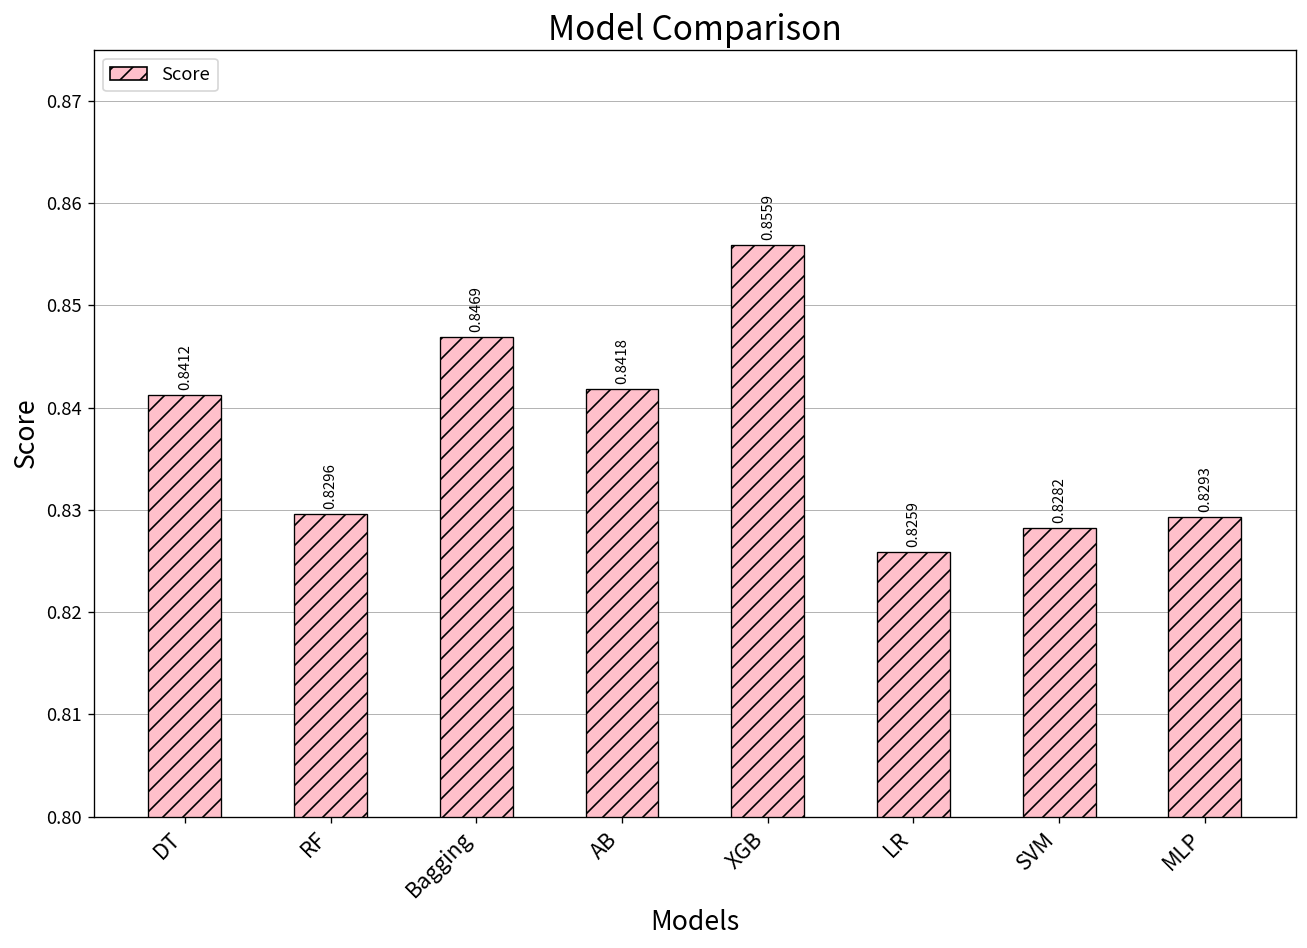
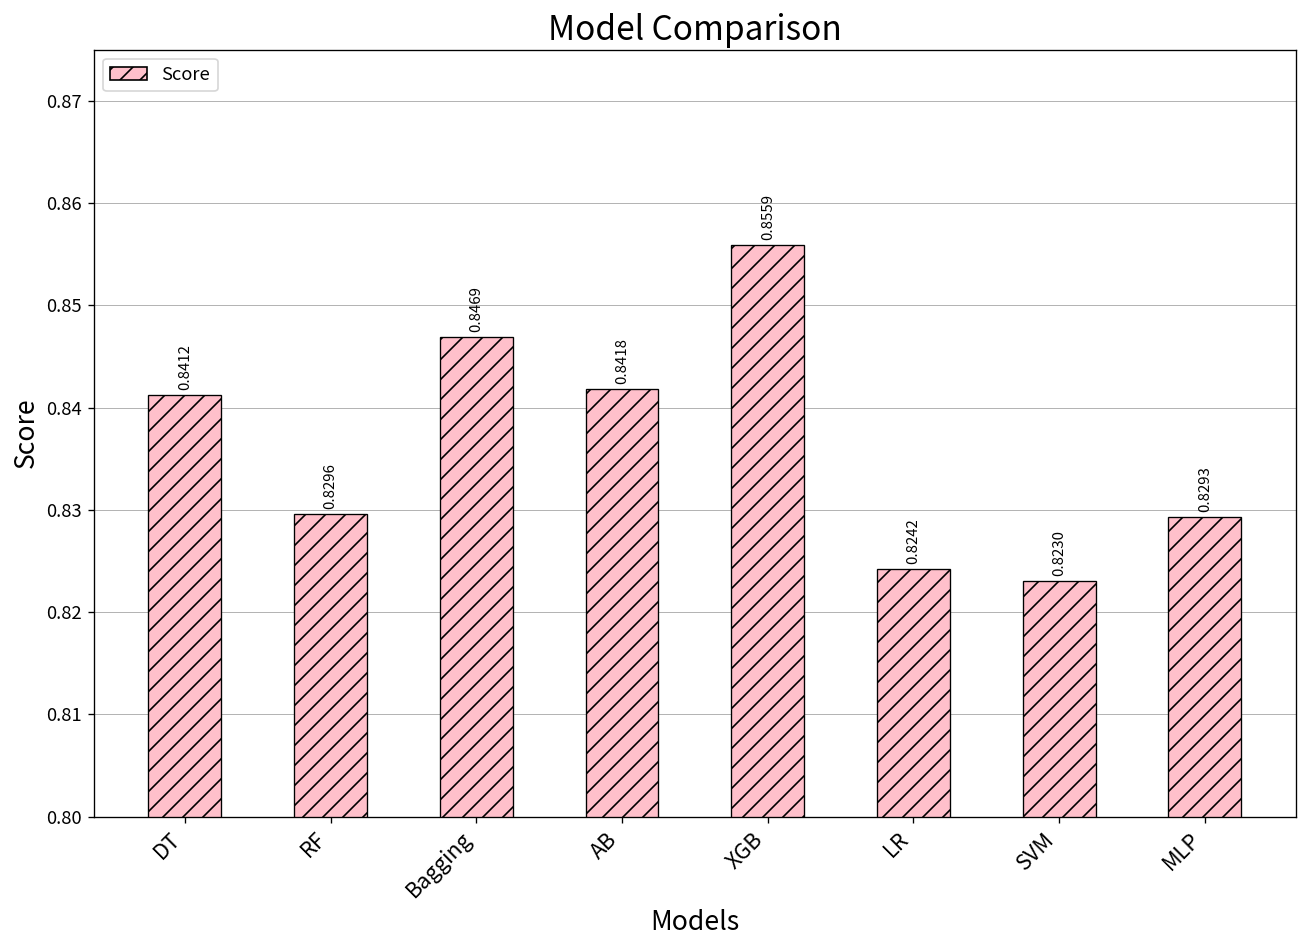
LR: 0.8259 -> 0.8242
SVM: 0.8282 -> 0.8230
